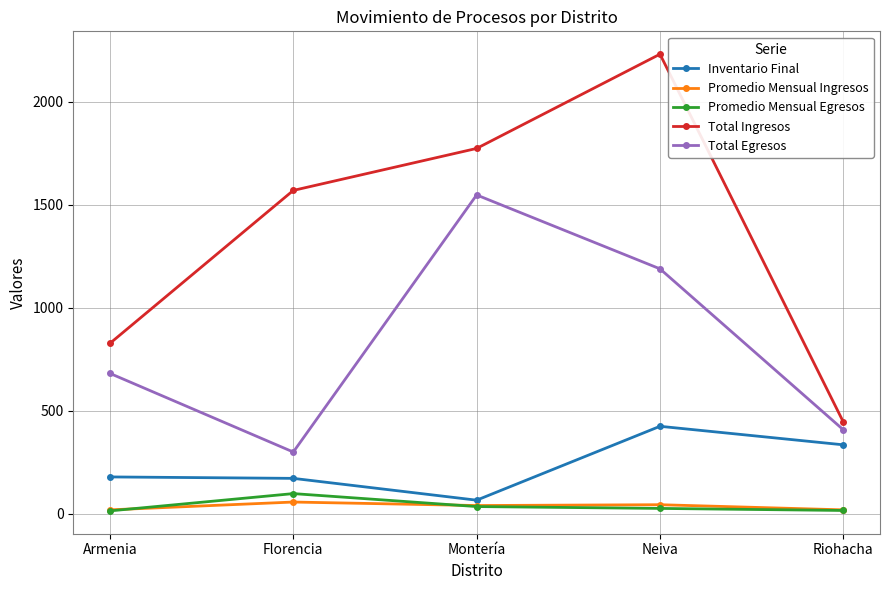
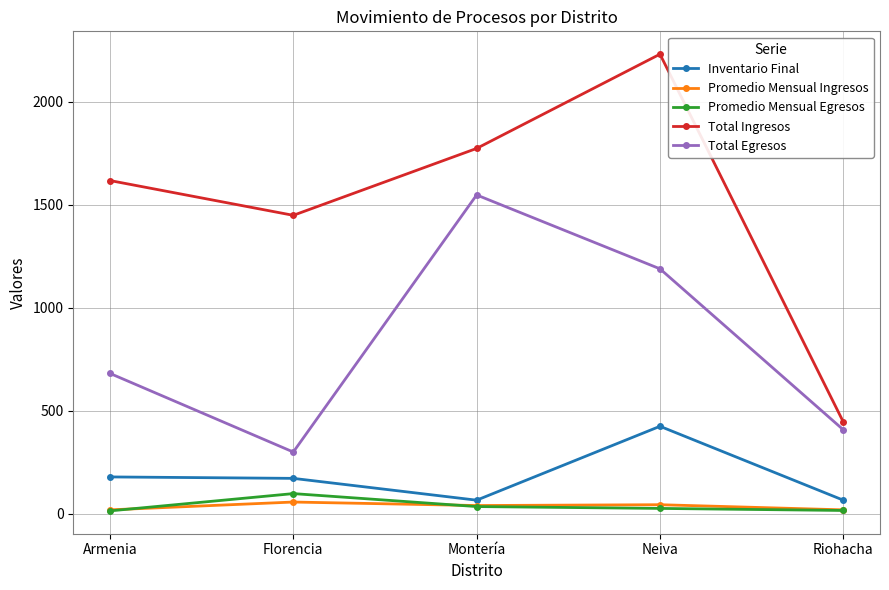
Total Ingresos, Armenia: 830 -> 1620
Total Ingresos, Florencia: 1570 -> 1450
Inventario Final, Riohacha: 330 -> 70
